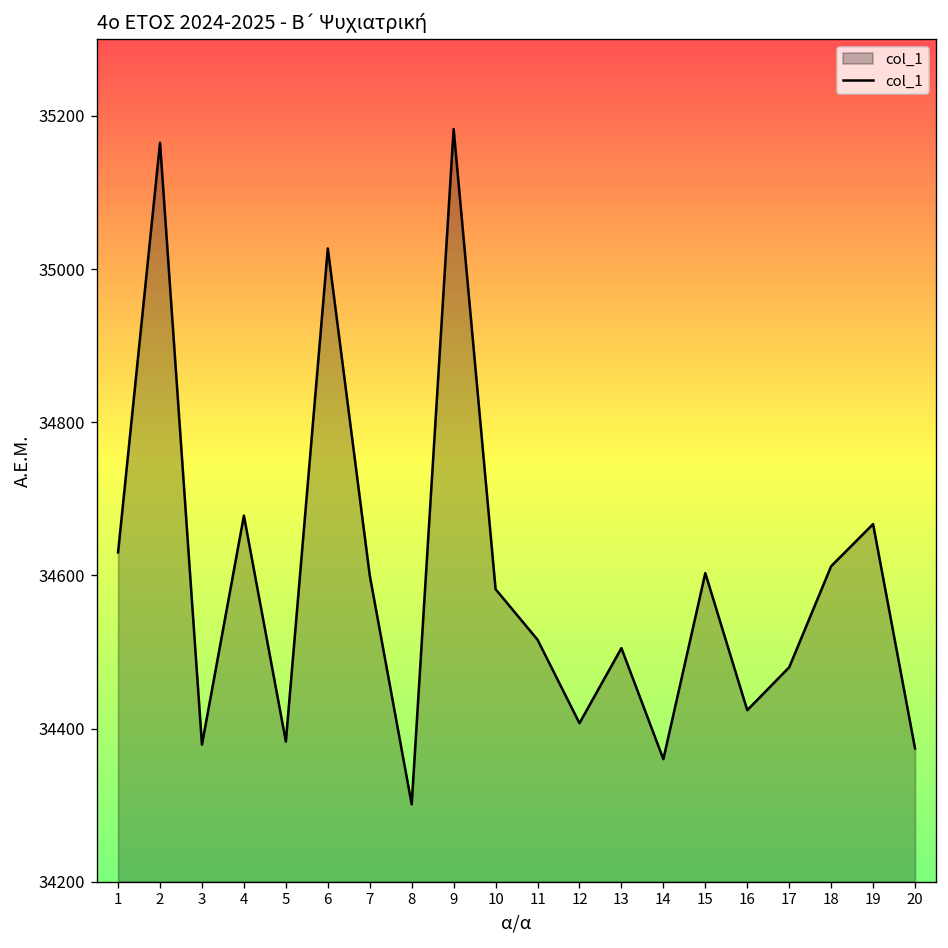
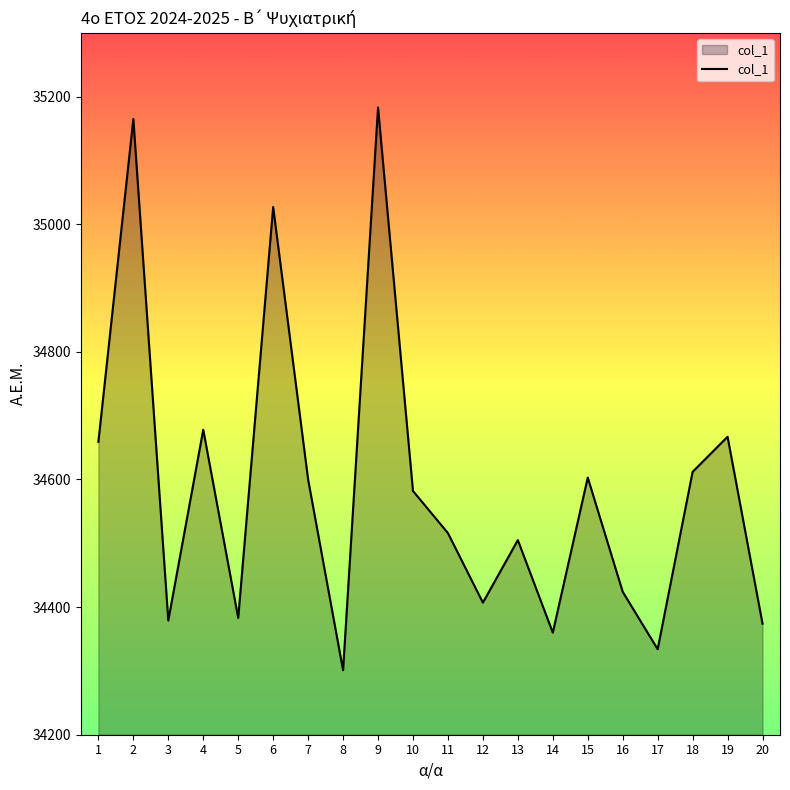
1: 34630 -> 34660
17: 34480 -> 34330
